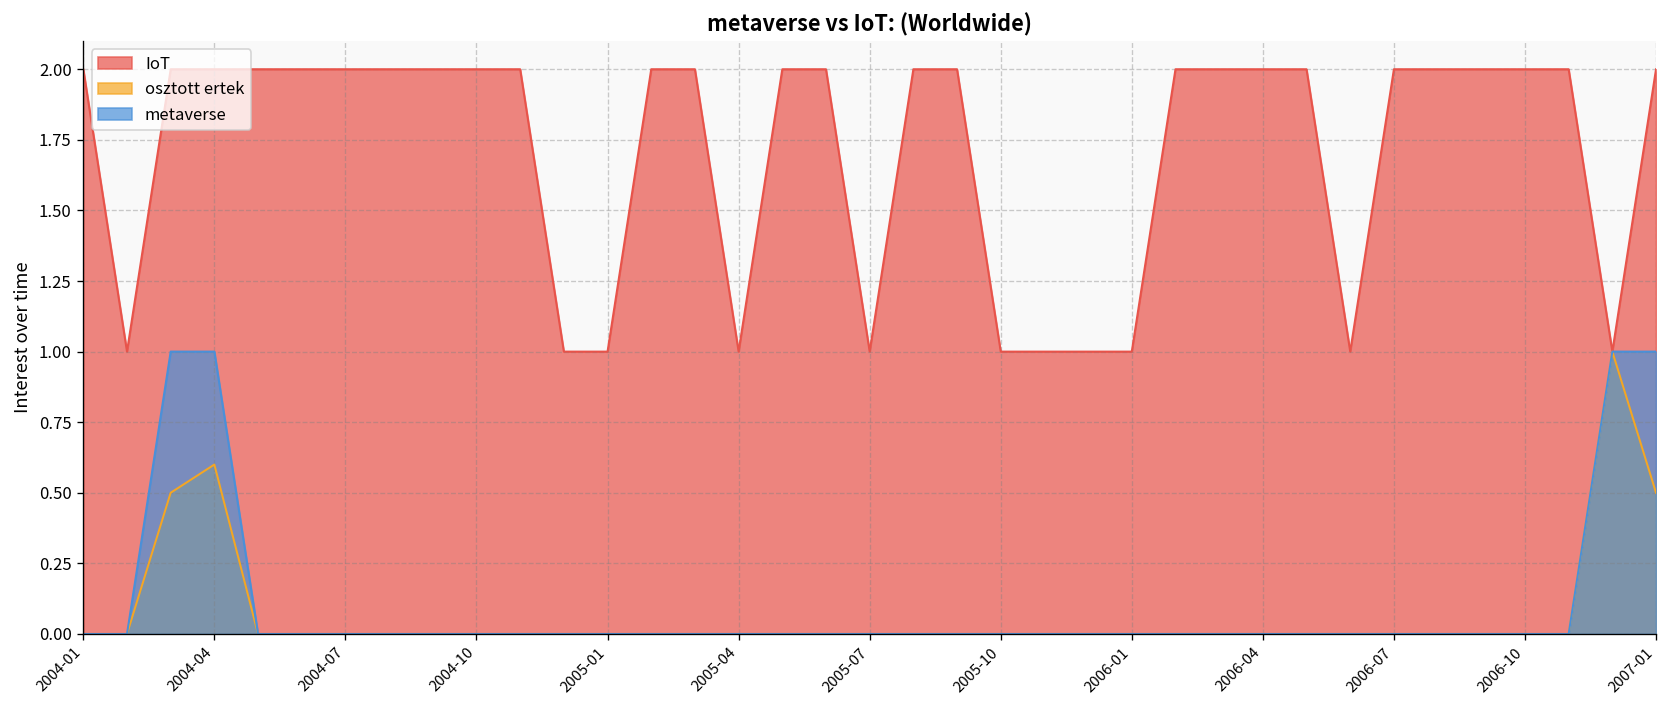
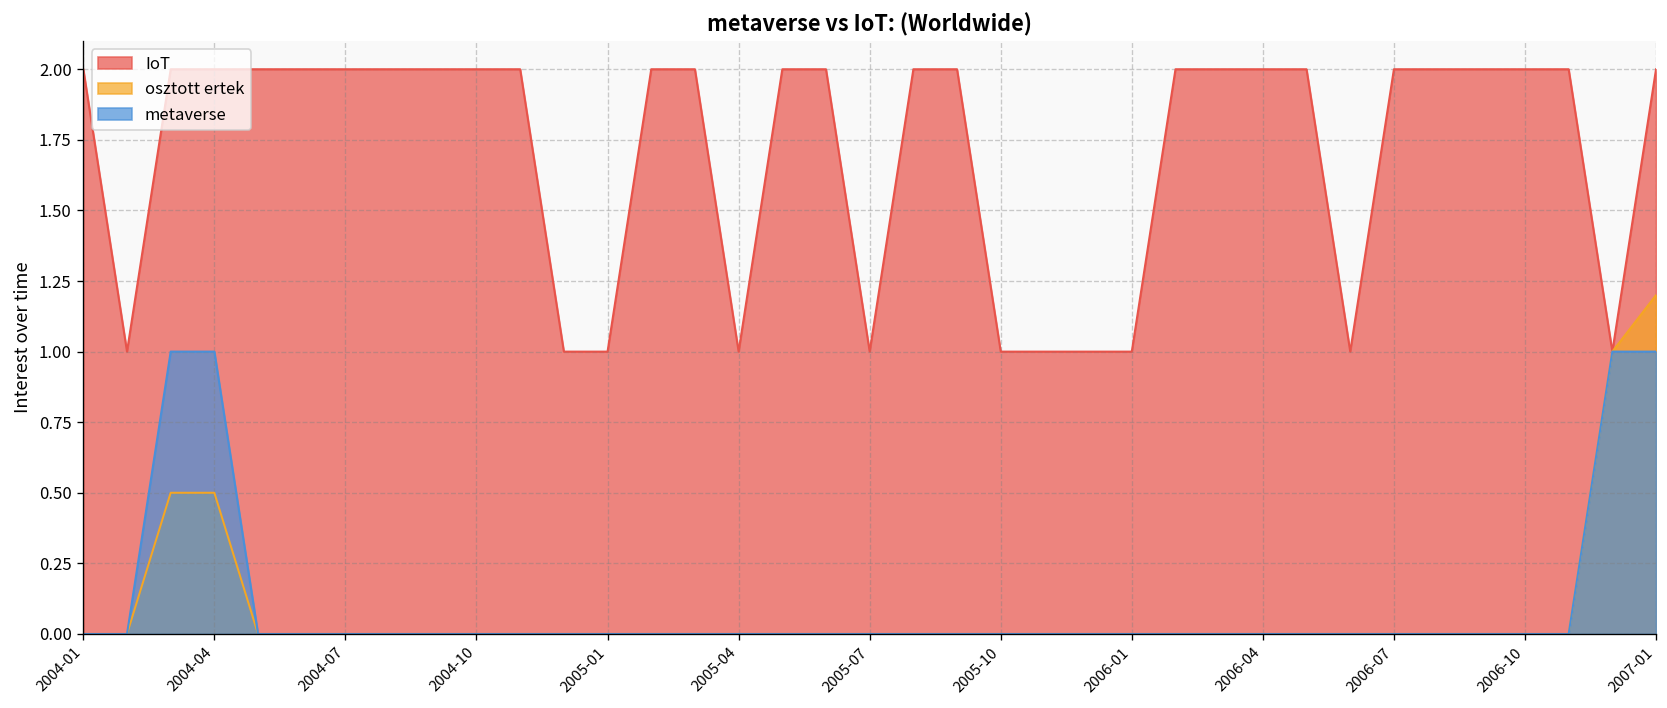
osztott ertek, 2004-04: 0.6 -> 0.5
osztott ertek, 2007-01: 0.5 -> 1.2
